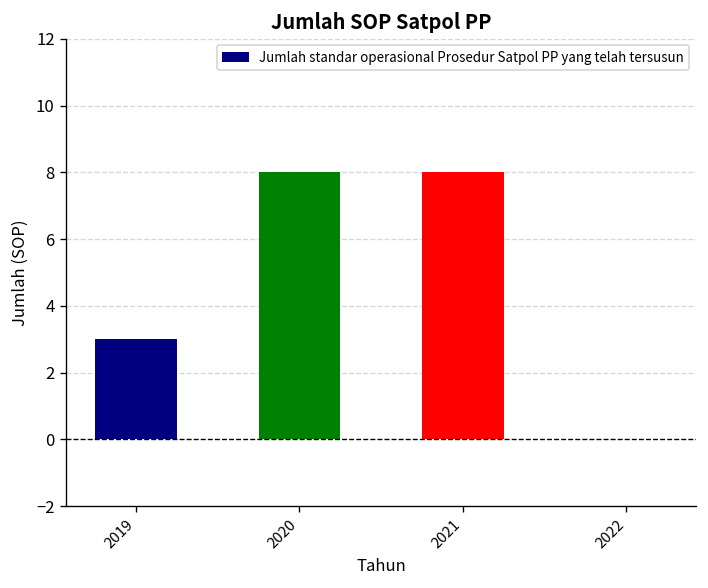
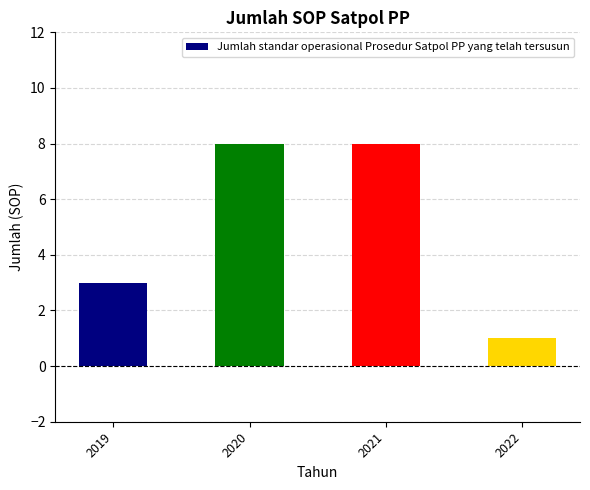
2022: 0 -> 1
